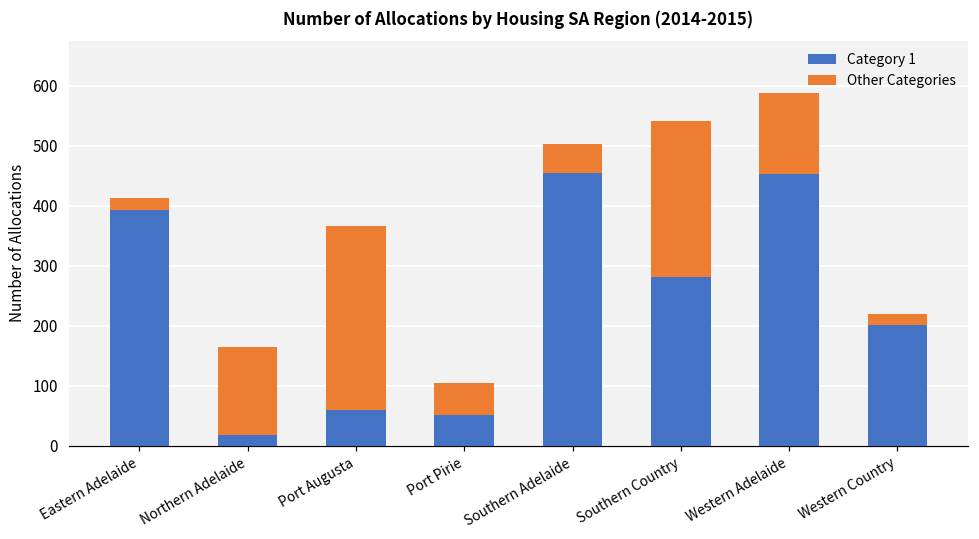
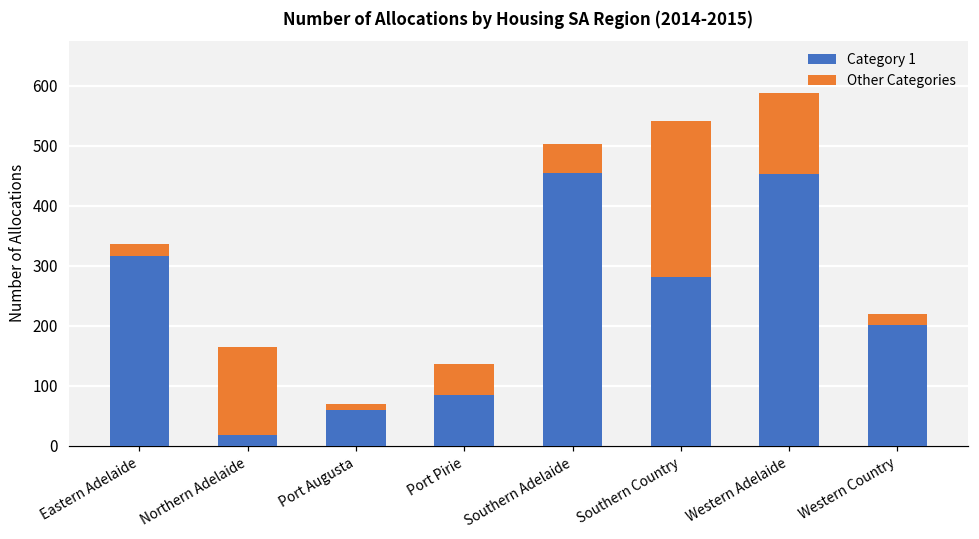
Category 1, Eastern Adelaide: 390 -> 320
Other Categories, Port Augusta: 310 -> 10
Category 1, Port Pirie: 50 -> 80
